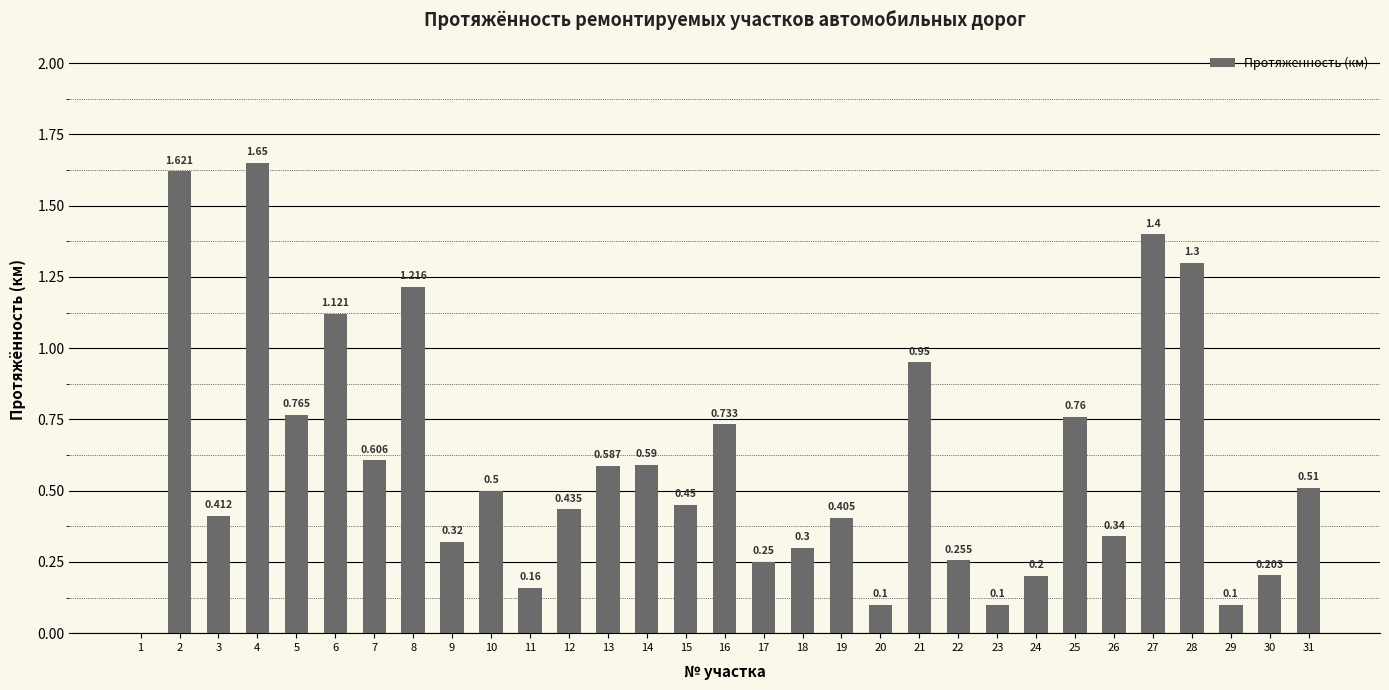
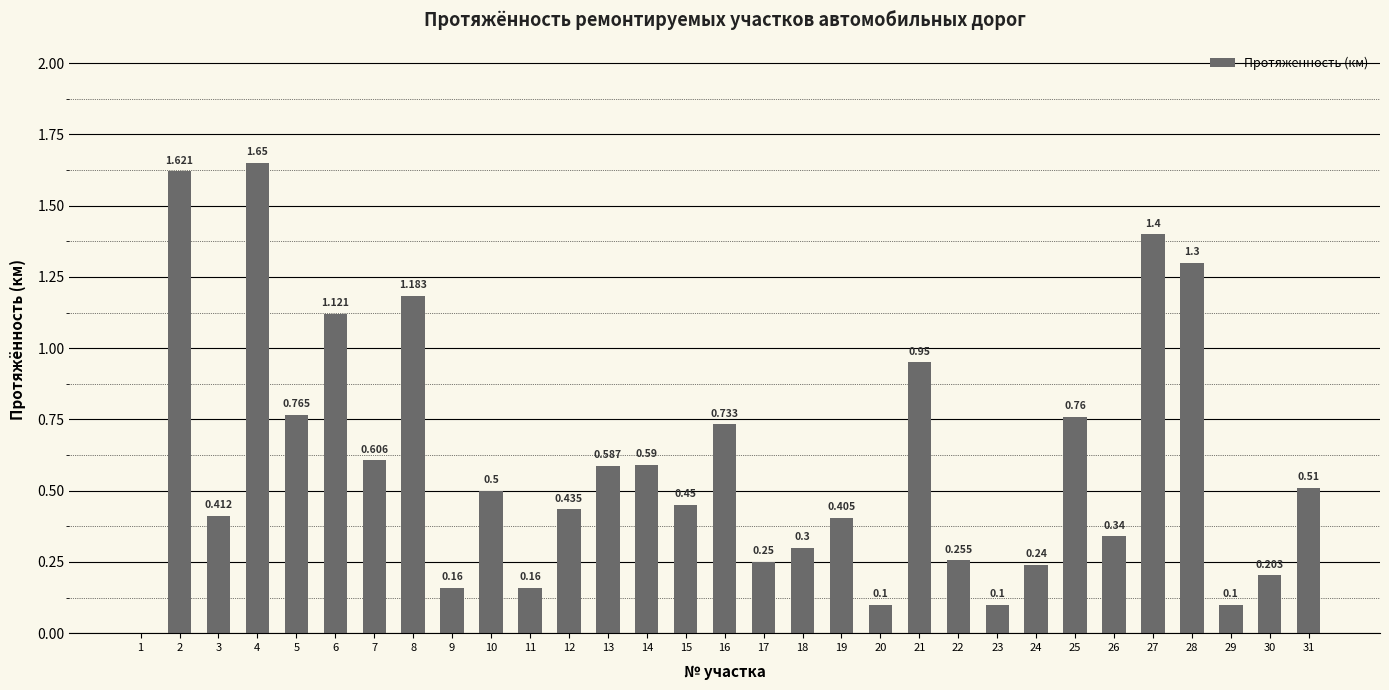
8: 1.216 -> 1.183
9: 0.32 -> 0.16
24: 0.2 -> 0.24
